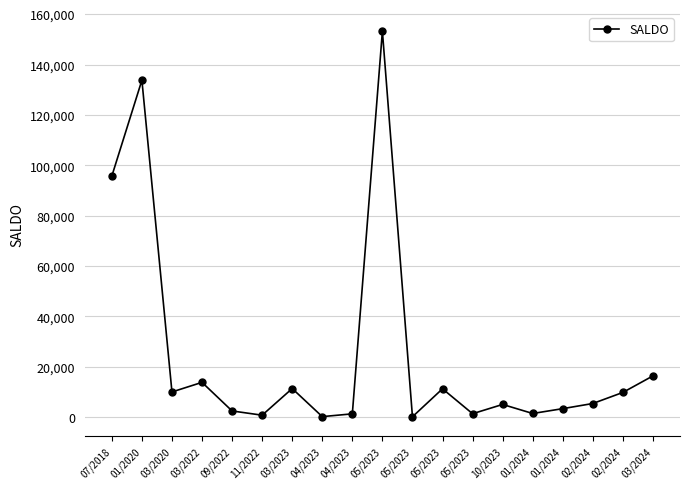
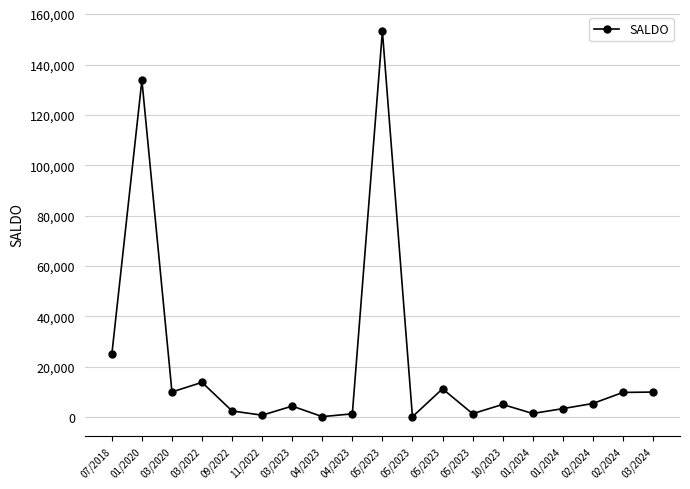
07/2018: 96,000 -> 25,000
03/2023: 11,000 -> 4,000
03/2024: 16,000 -> 10,000
